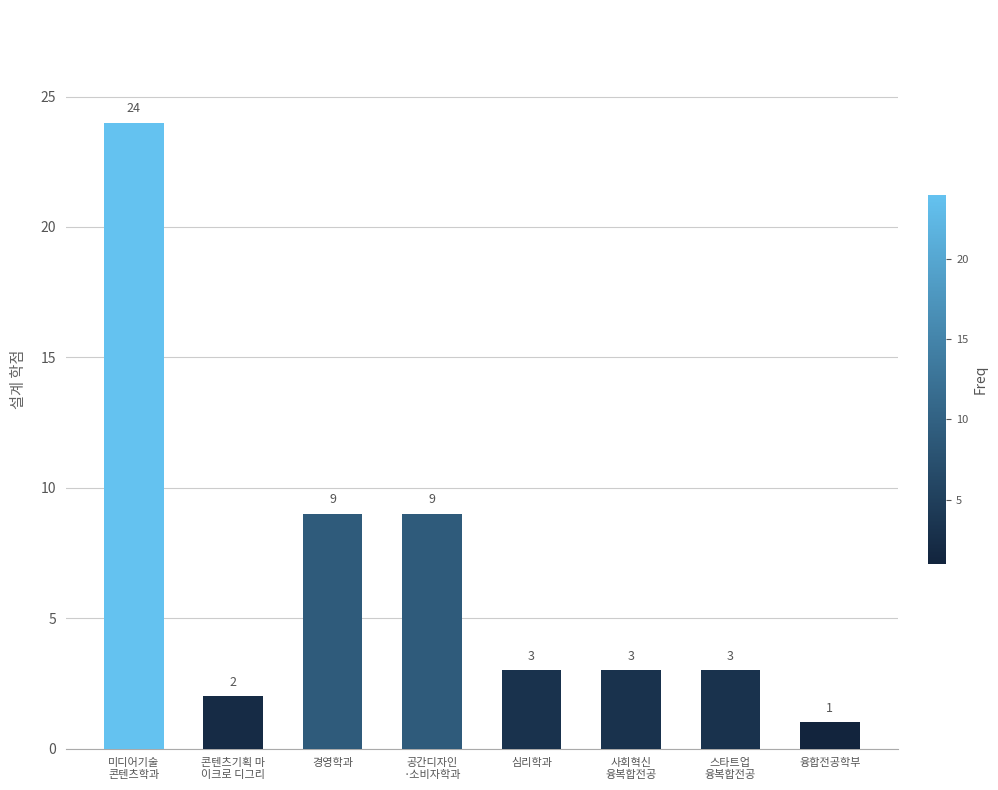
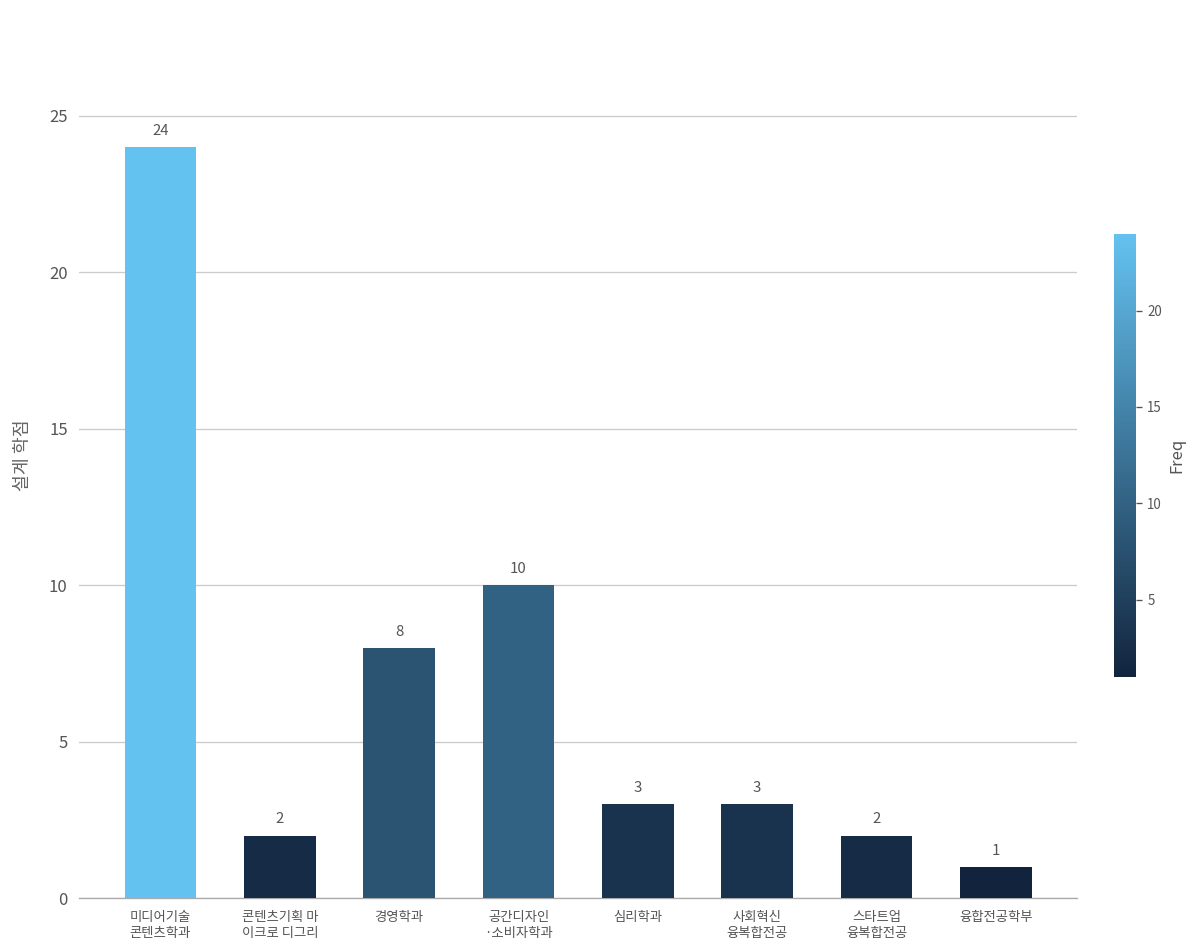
경영학과: 9 -> 8
공간디자인 ·소비자학과: 9 -> 10
스타트업 융복합전공: 3 -> 2
